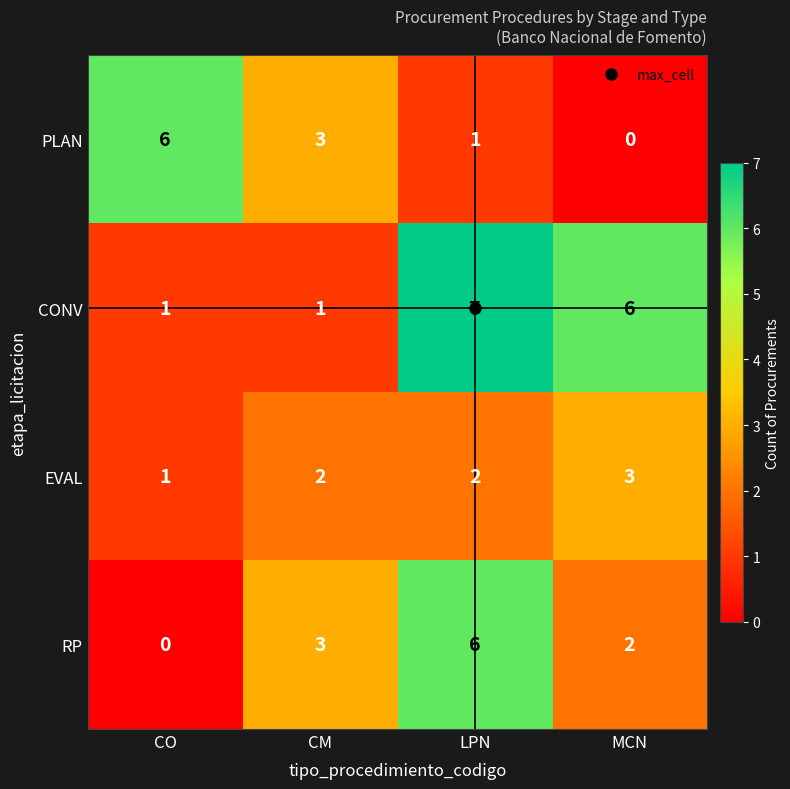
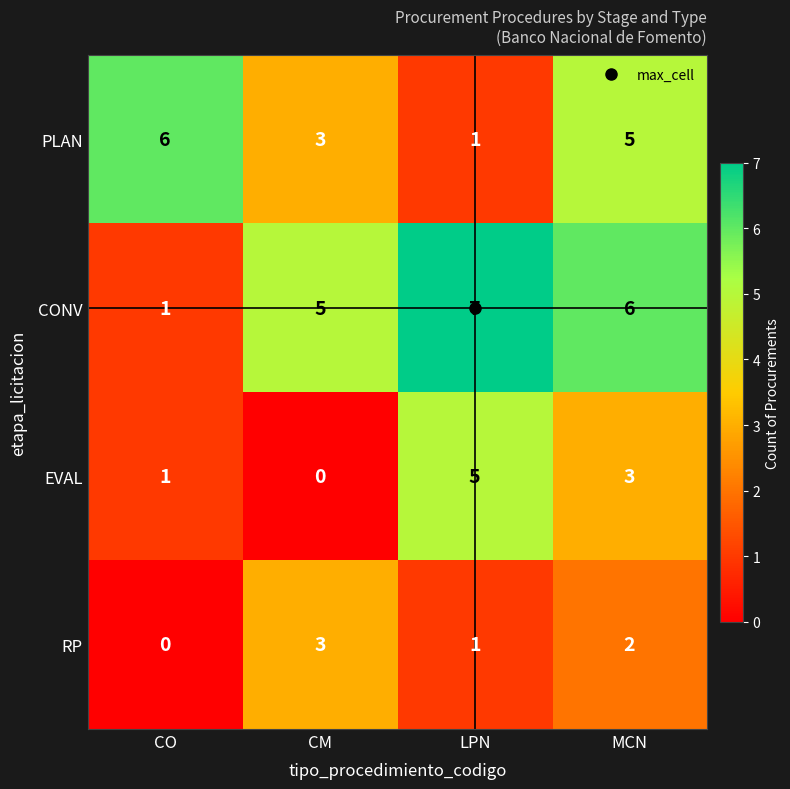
PLAN, MCN: 0 -> 5
CONV, CM: 1 -> 5
EVAL, CM: 2 -> 0
EVAL, LPN: 2 -> 5
RP, LPN: 6 -> 1
